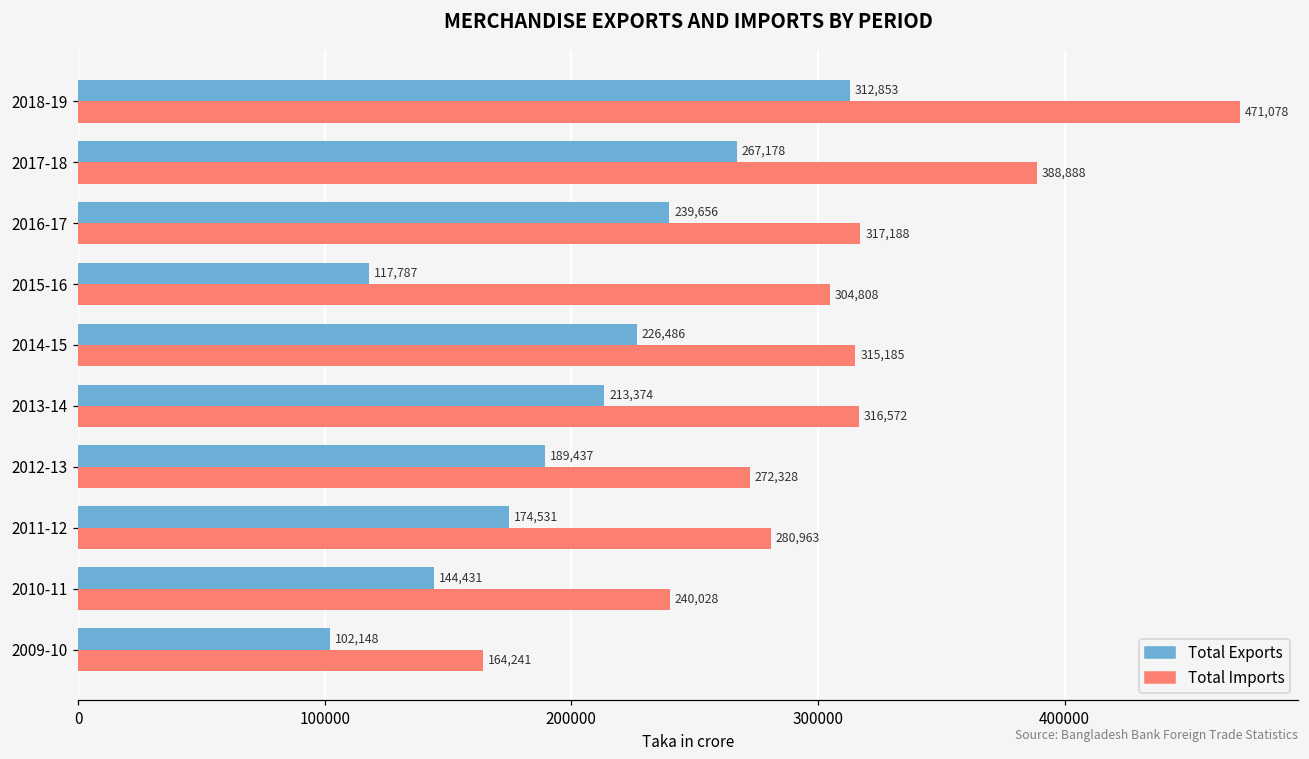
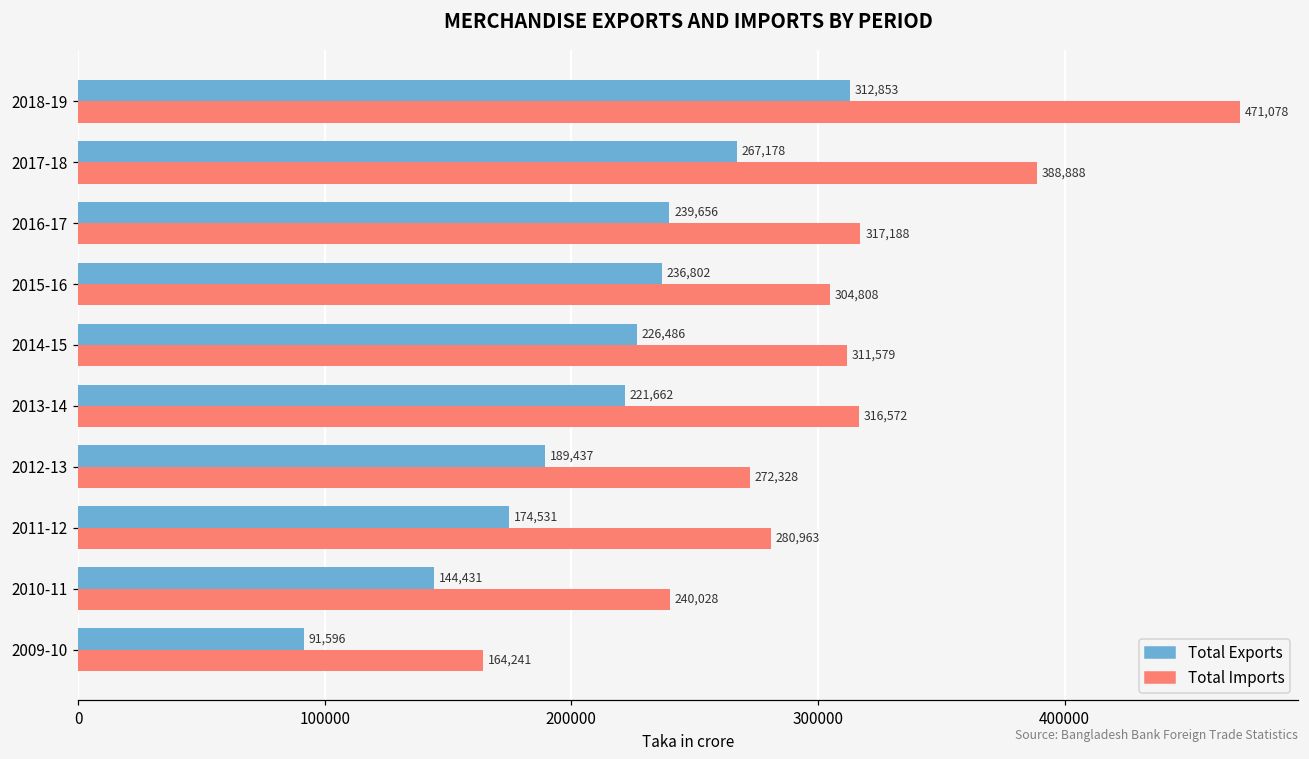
Total Exports, 2015-16: 117,787 -> 236,802
Total Imports, 2014-15: 315,185 -> 311,579
Total Exports, 2013-14: 213,374 -> 221,662
Total Exports, 2009-10: 102,148 -> 91,596
